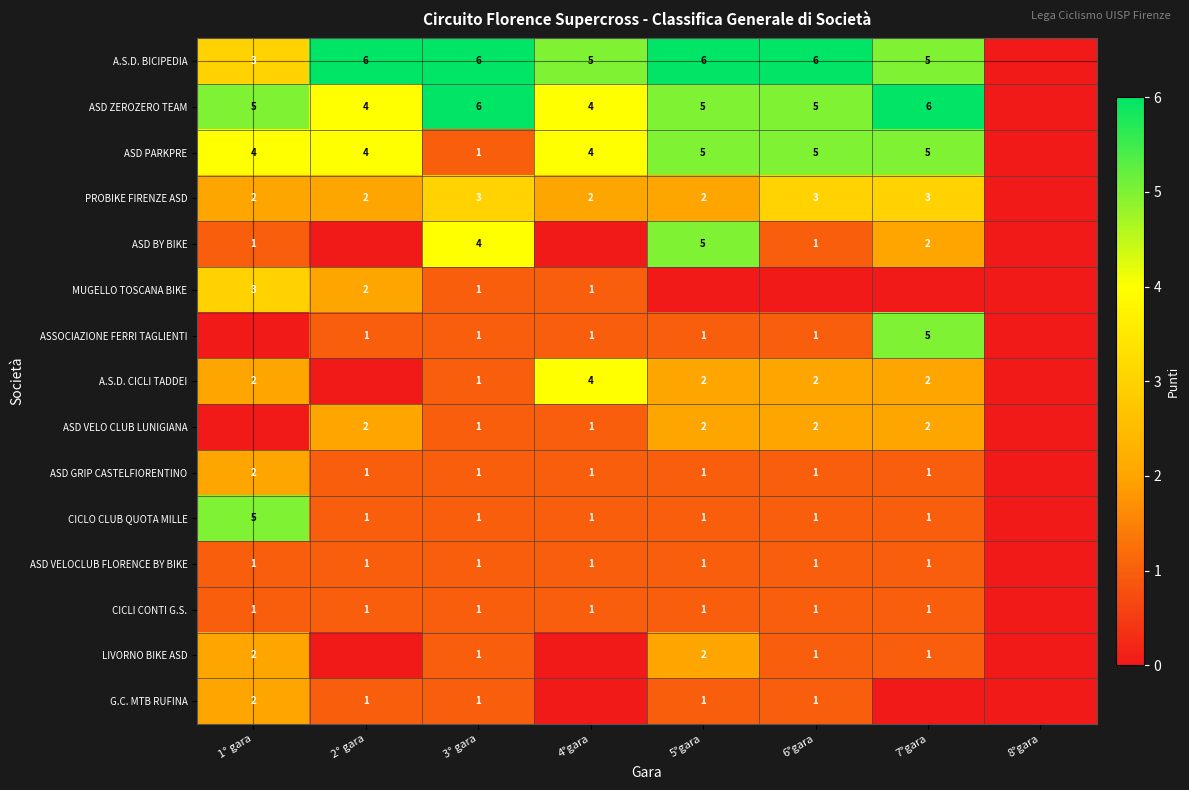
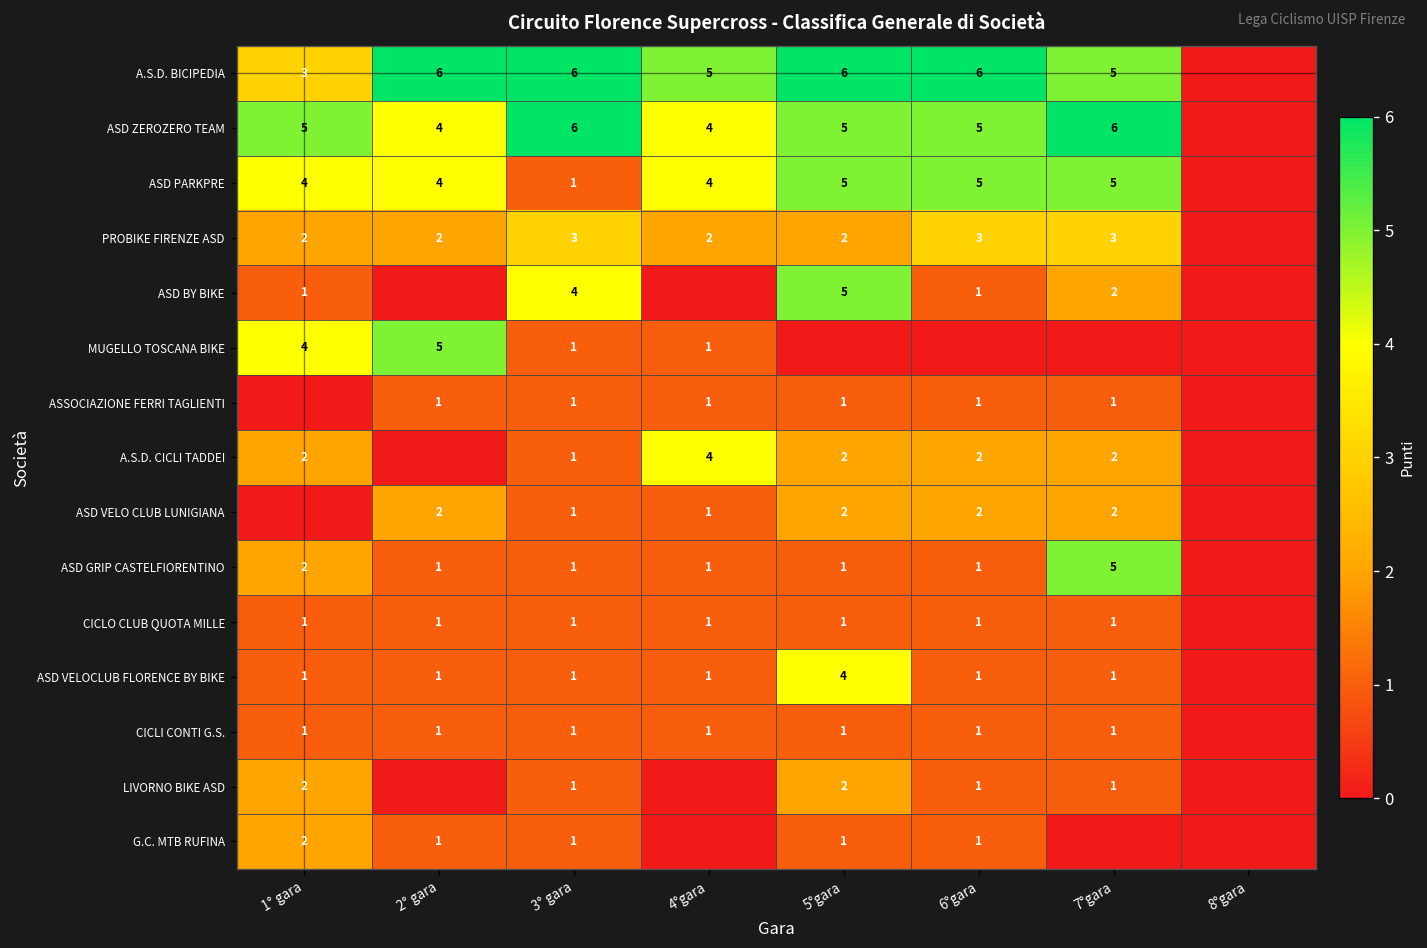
MUGELLO TOSCANA BIKE, 1° gara: 3 -> 4
MUGELLO TOSCANA BIKE, 2° gara: 2 -> 5
ASSOCIAZIONE FERRI TAGLIENTI, 7°gara: 5 -> 1
ASD GRIP CASTELFIORENTINO, 7°gara: 1 -> 5
CICLO CLUB QUOTA MILLE, 1° gara: 5 -> 1
ASD VELOCLUB FLORENCE BY BIKE, 5°gara: 1 -> 4
